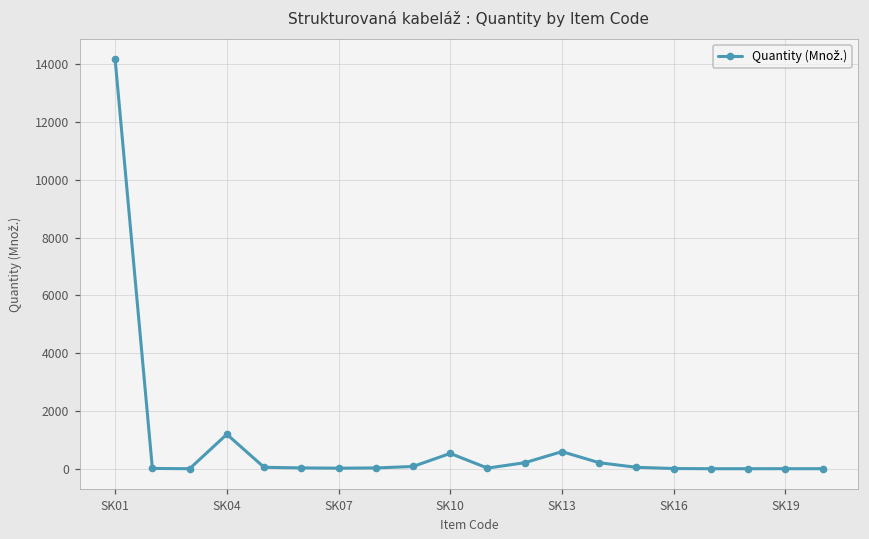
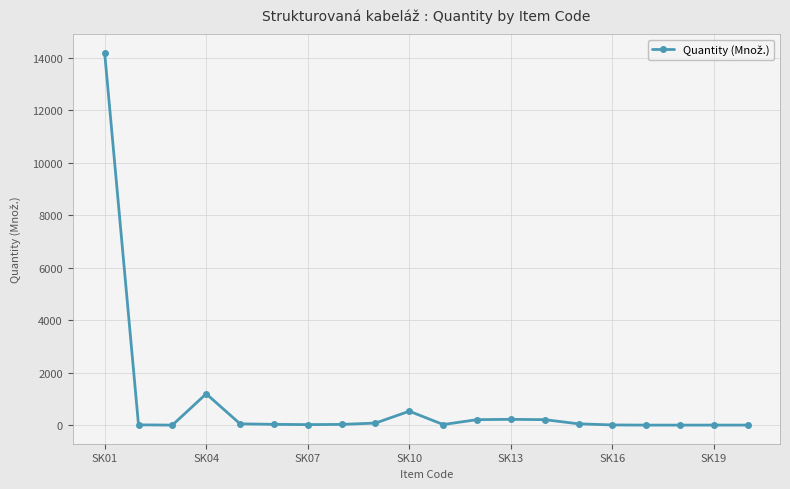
SK13: 600 -> 200
